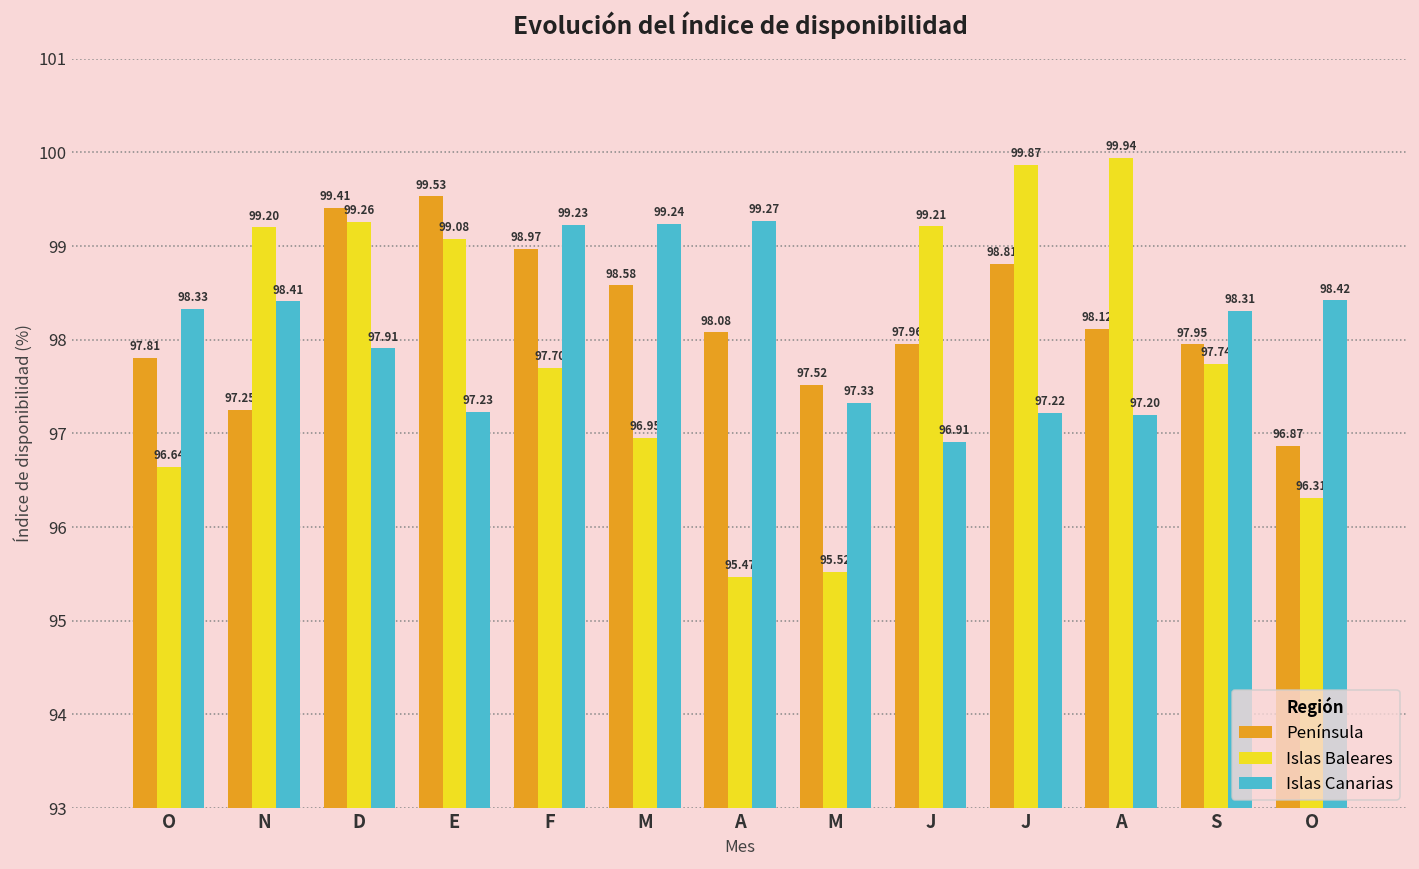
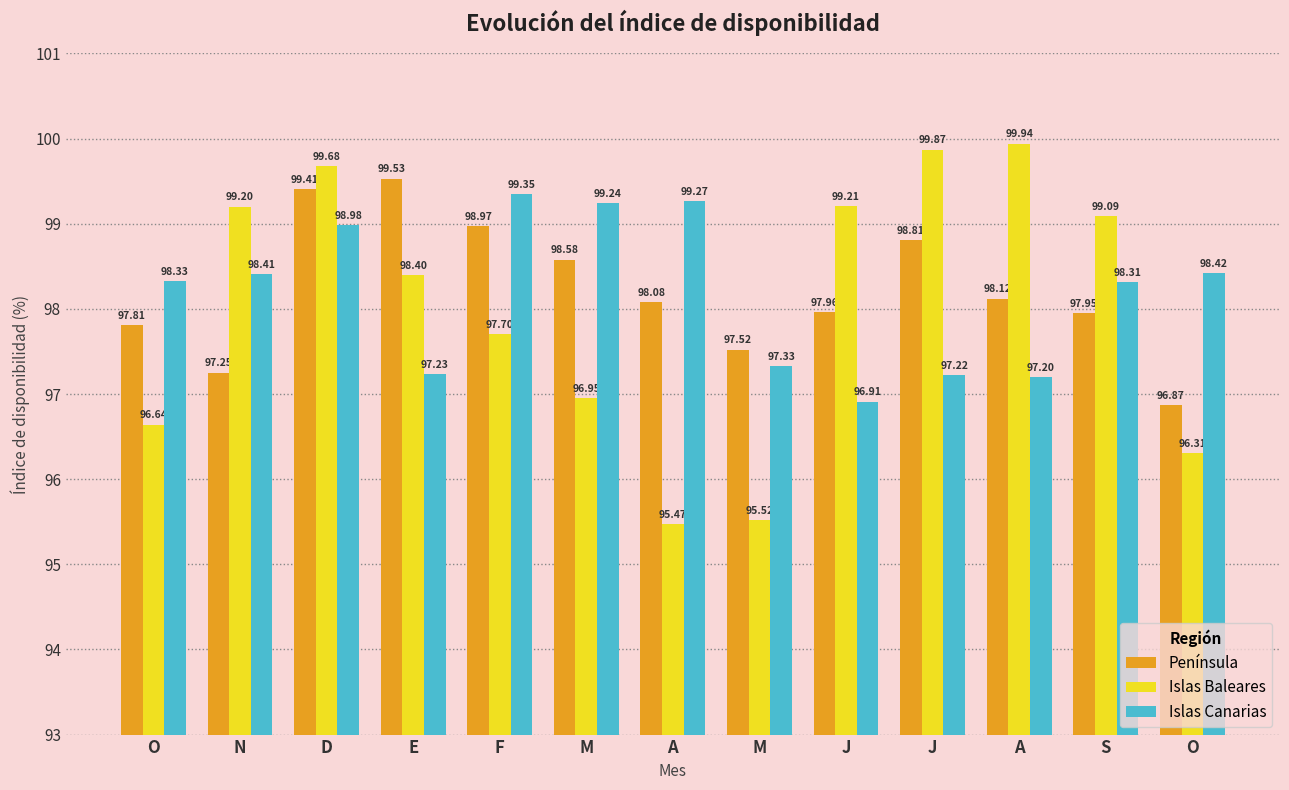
Islas Baleares, D: 99.26 -> 99.68
Islas Canarias, D: 97.91 -> 98.98
Islas Baleares, E: 99.08 -> 98.40
Islas Canarias, F: 99.23 -> 99.35
Islas Baleares, S: 97.74 -> 99.09
